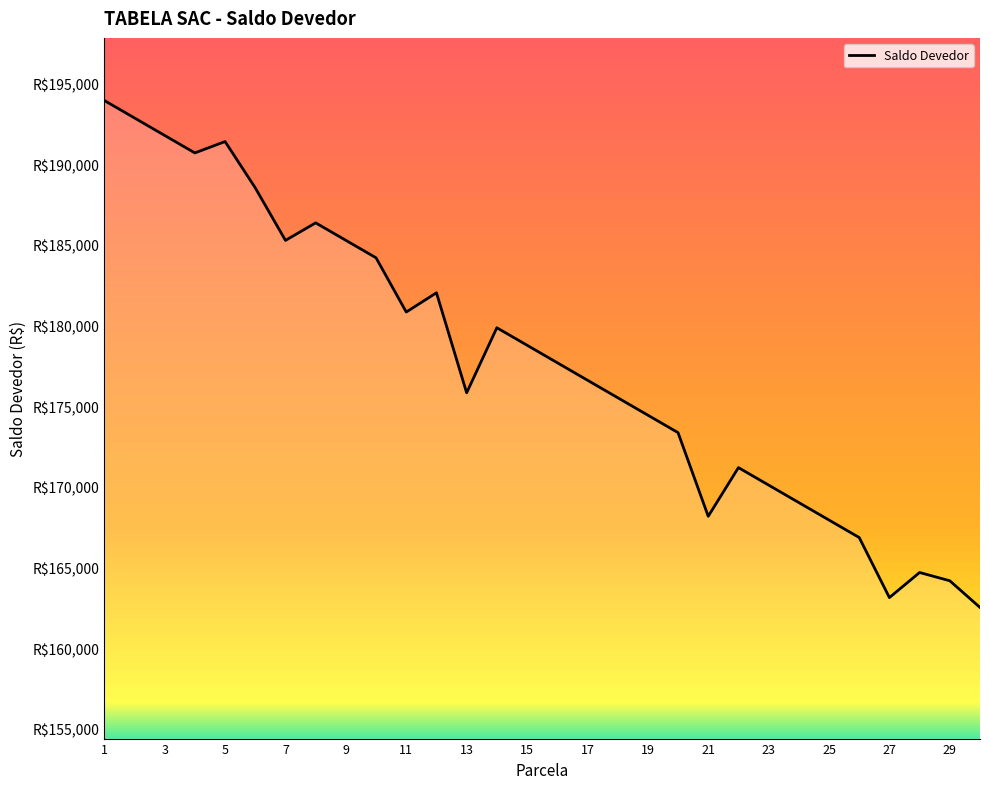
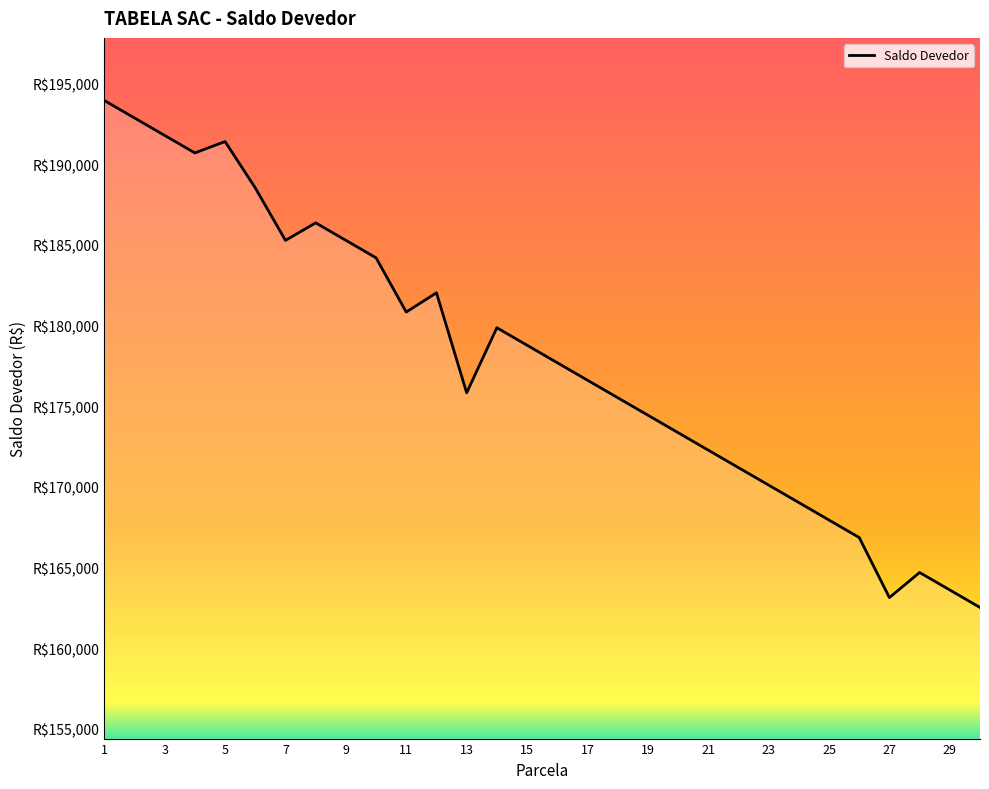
21: R$168,200 -> R$172,300
29: R$164,200 -> R$163,600
